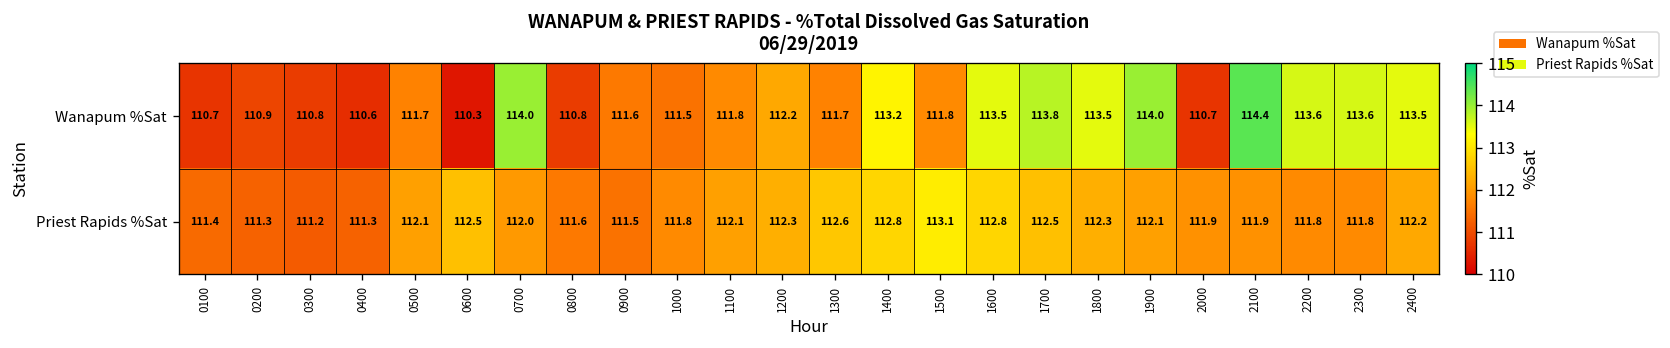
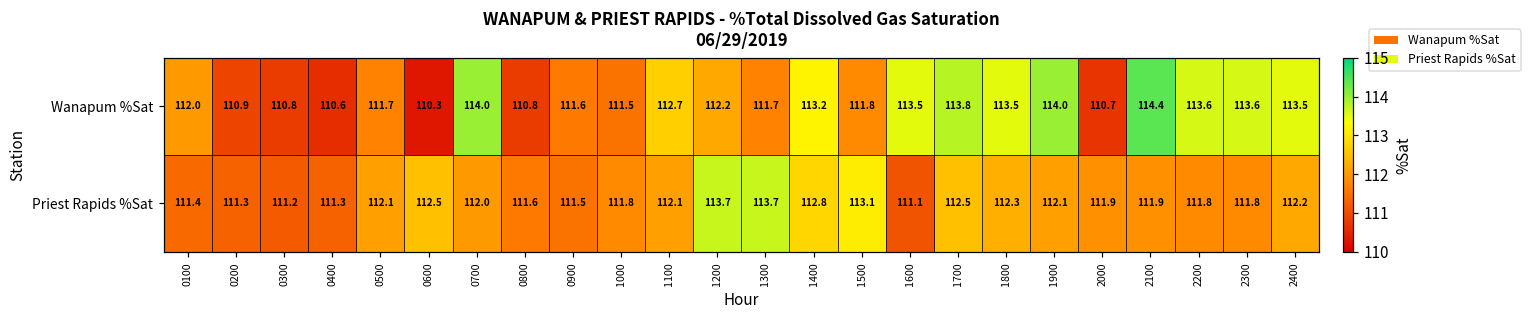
Wanapum %Sat, 0100: 110.7 -> 112.0
Wanapum %Sat, 1100: 111.8 -> 112.7
Priest Rapids %Sat, 1200: 112.3 -> 113.7
Priest Rapids %Sat, 1300: 112.6 -> 113.7
Priest Rapids %Sat, 1600: 112.8 -> 111.1
